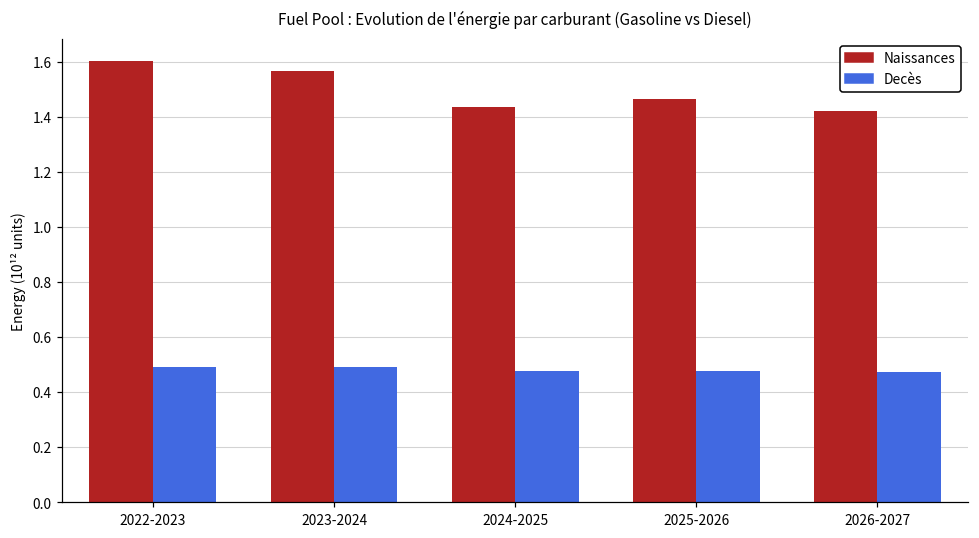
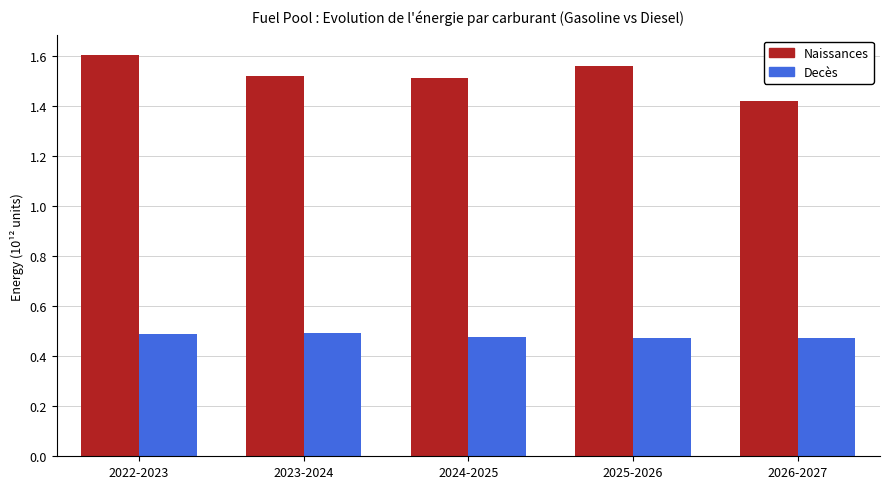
Naissances, 2023-2024: 1.57 -> 1.52
Naissances, 2024-2025: 1.43 -> 1.51
Naissances, 2025-2026: 1.47 -> 1.56
